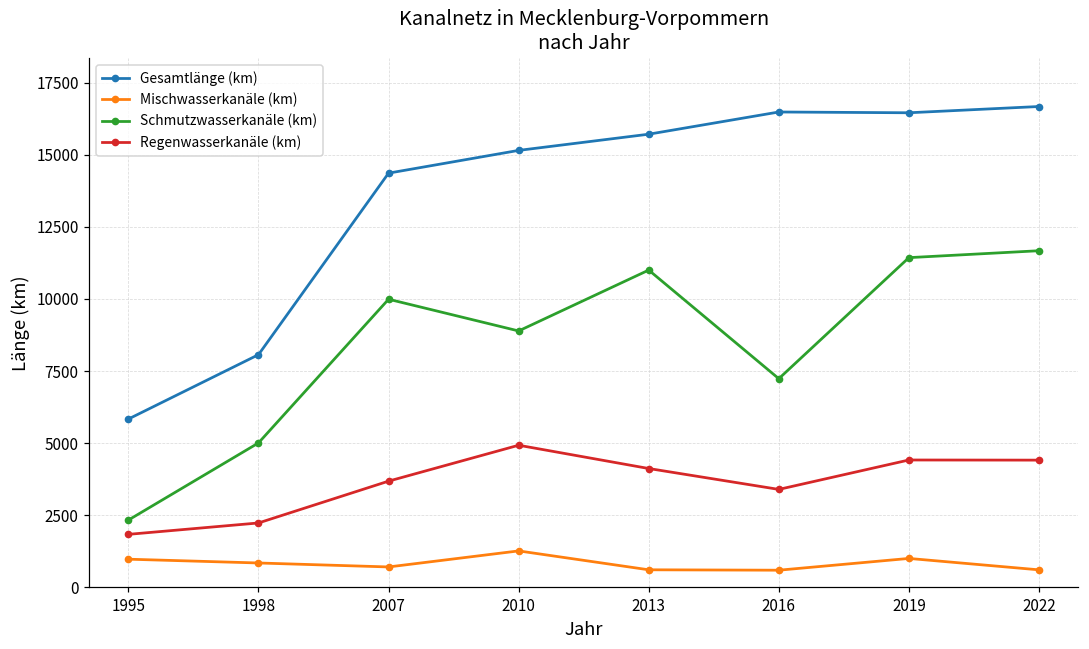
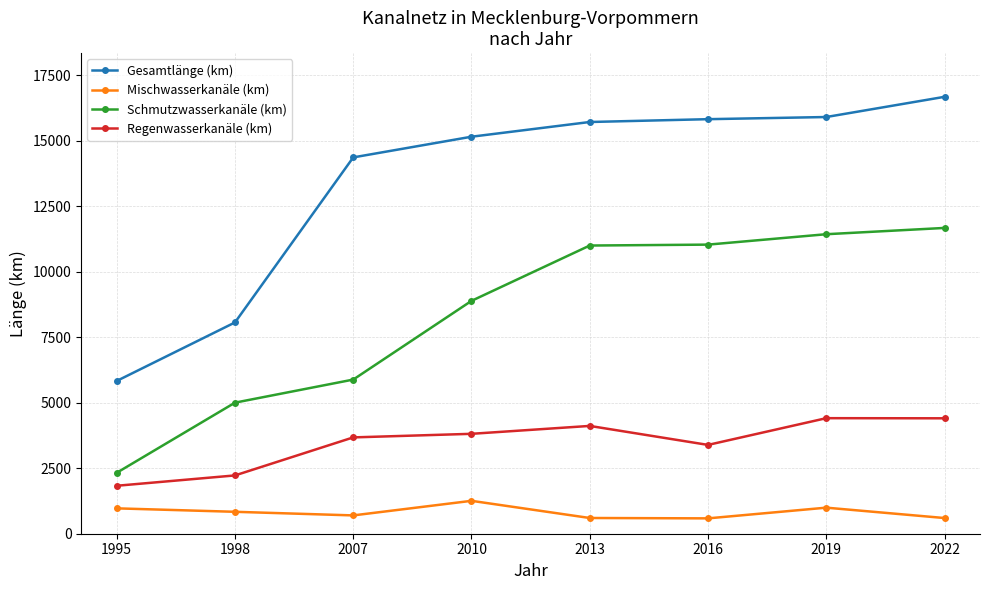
Schmutzwasserkanäle (km), 2007: 10000 -> 5900
Regenwasserkanäle (km), 2010: 4900 -> 3800
Gesamtlänge (km), 2016: 16500 -> 15800
Schmutzwasserkanäle (km), 2016: 7200 -> 11000
Gesamtlänge (km), 2019: 16500 -> 15900
